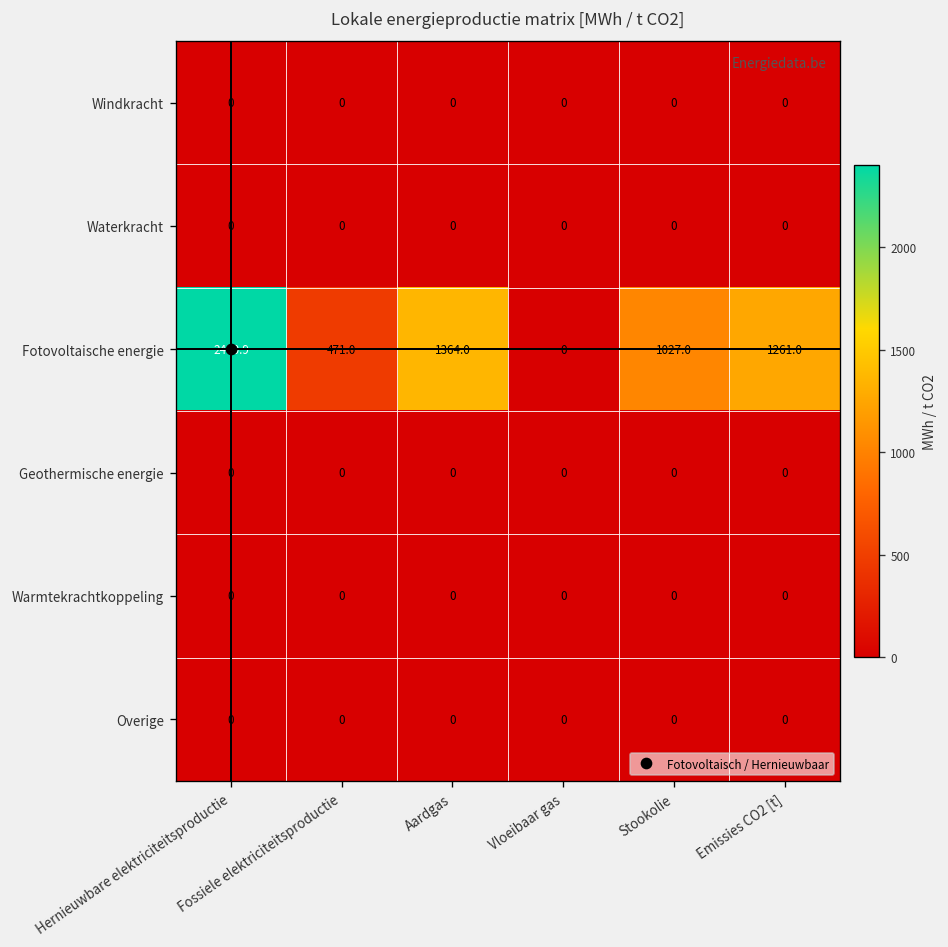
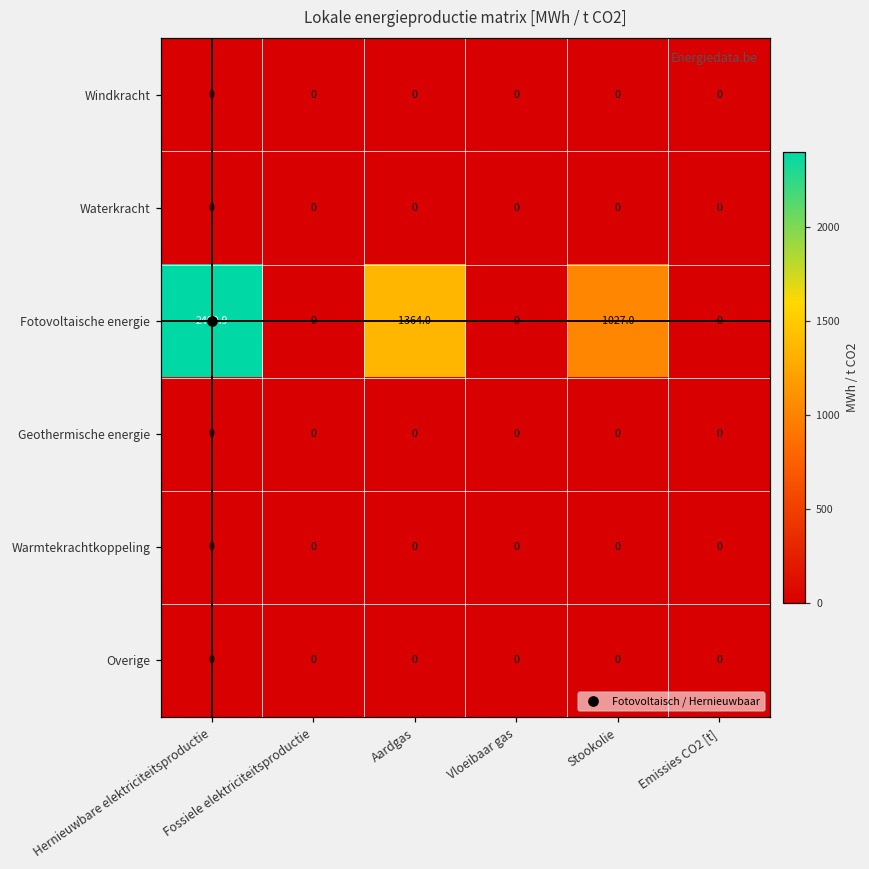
Fotovoltaische energie, Fossiele elektriciteitsproductie: 471.0 -> 0
Fotovoltaische energie, Emissies CO2 [t]: 1261.0 -> 0
